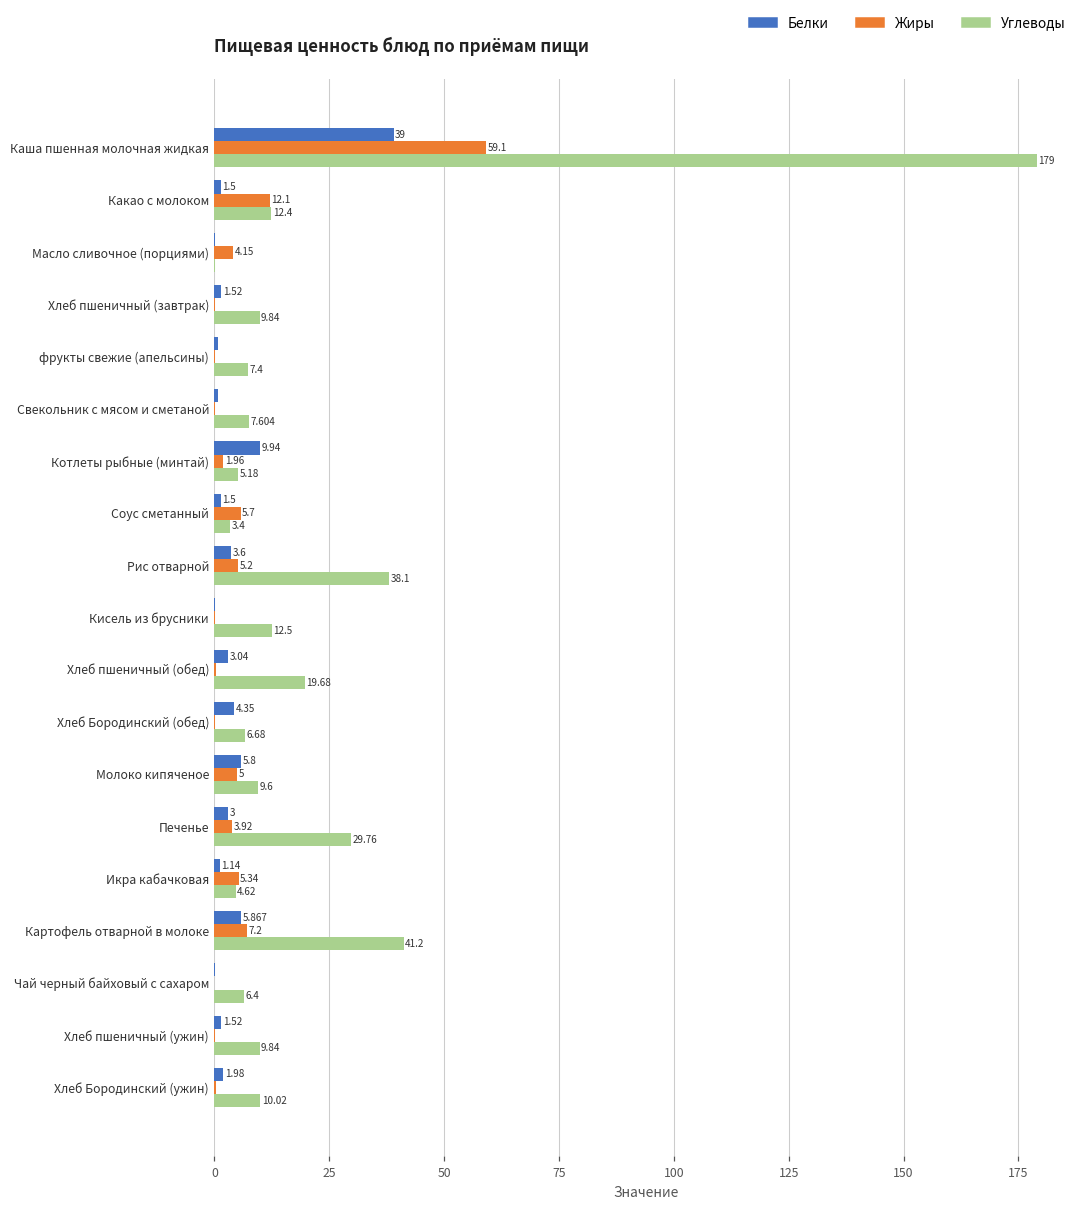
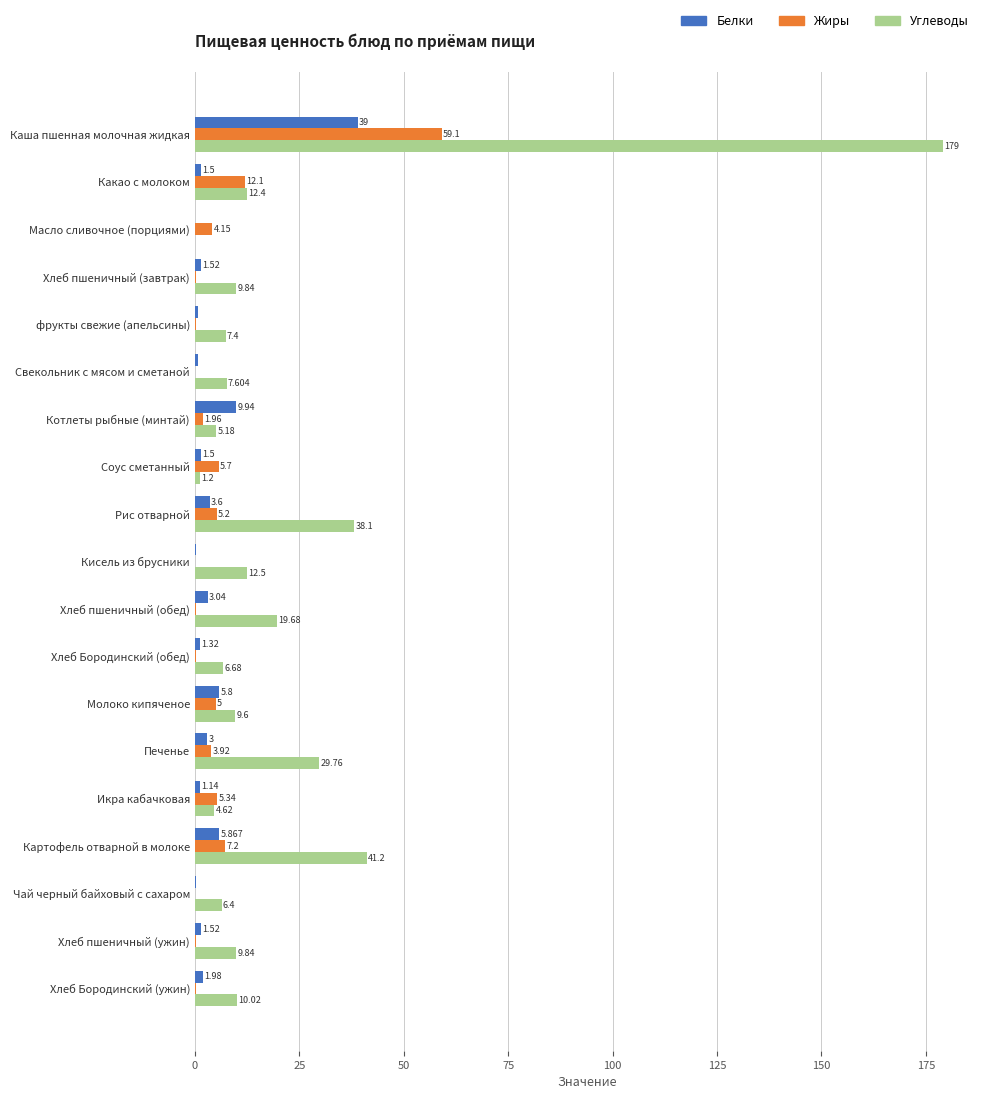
Углеводы, Соус сметанный: 3.4 -> 1.2
Белки, Хлеб Бородинский (обед): 4.35 -> 1.32
